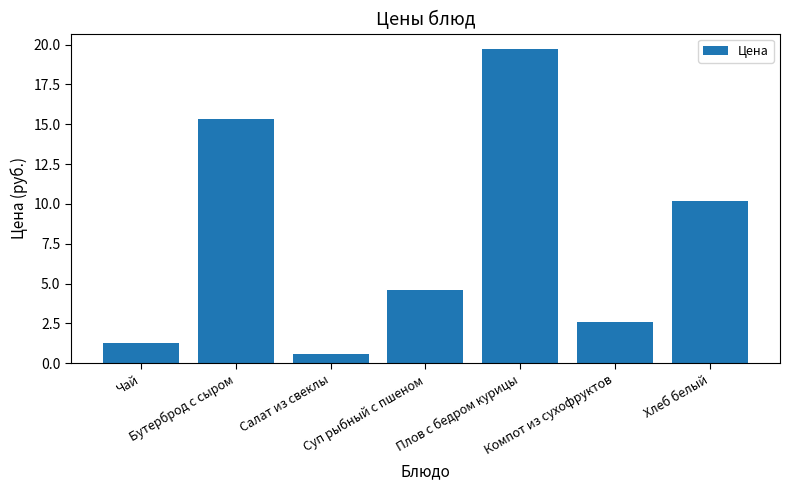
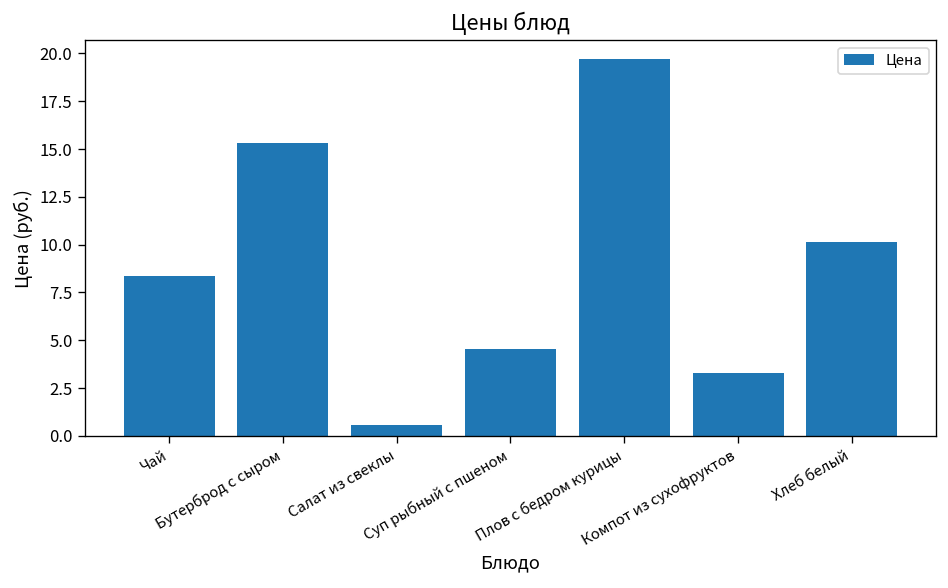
Чай: 1.3 -> 8.4
Компот из сухофруктов: 2.6 -> 3.3
